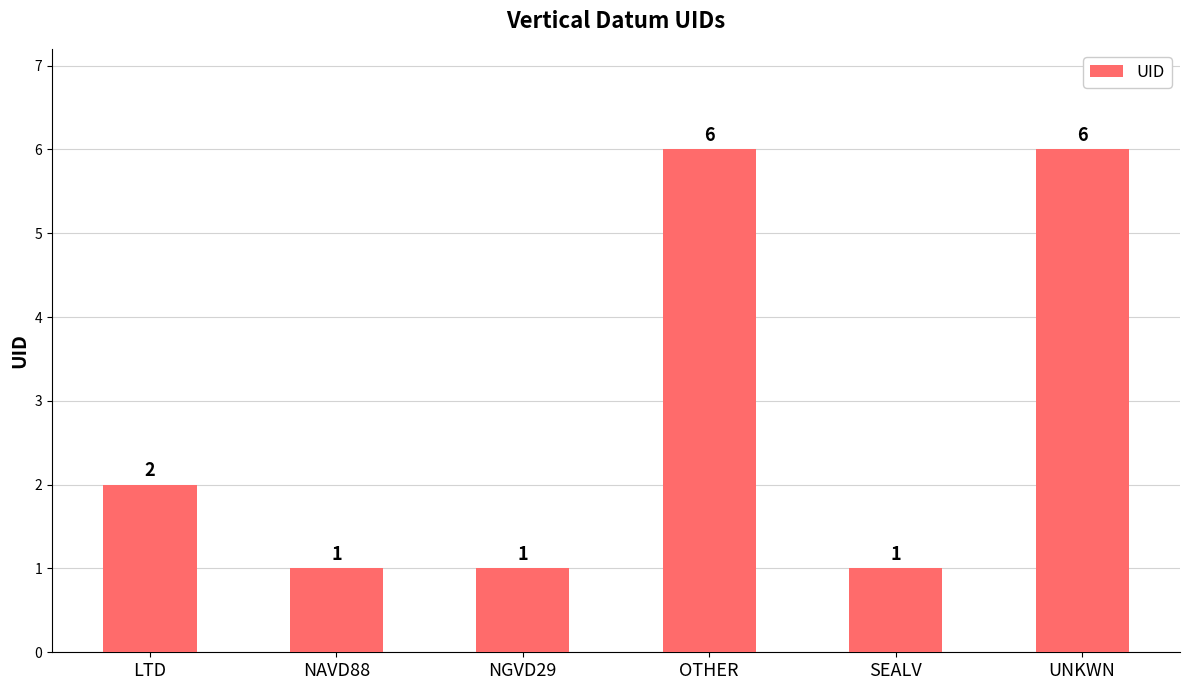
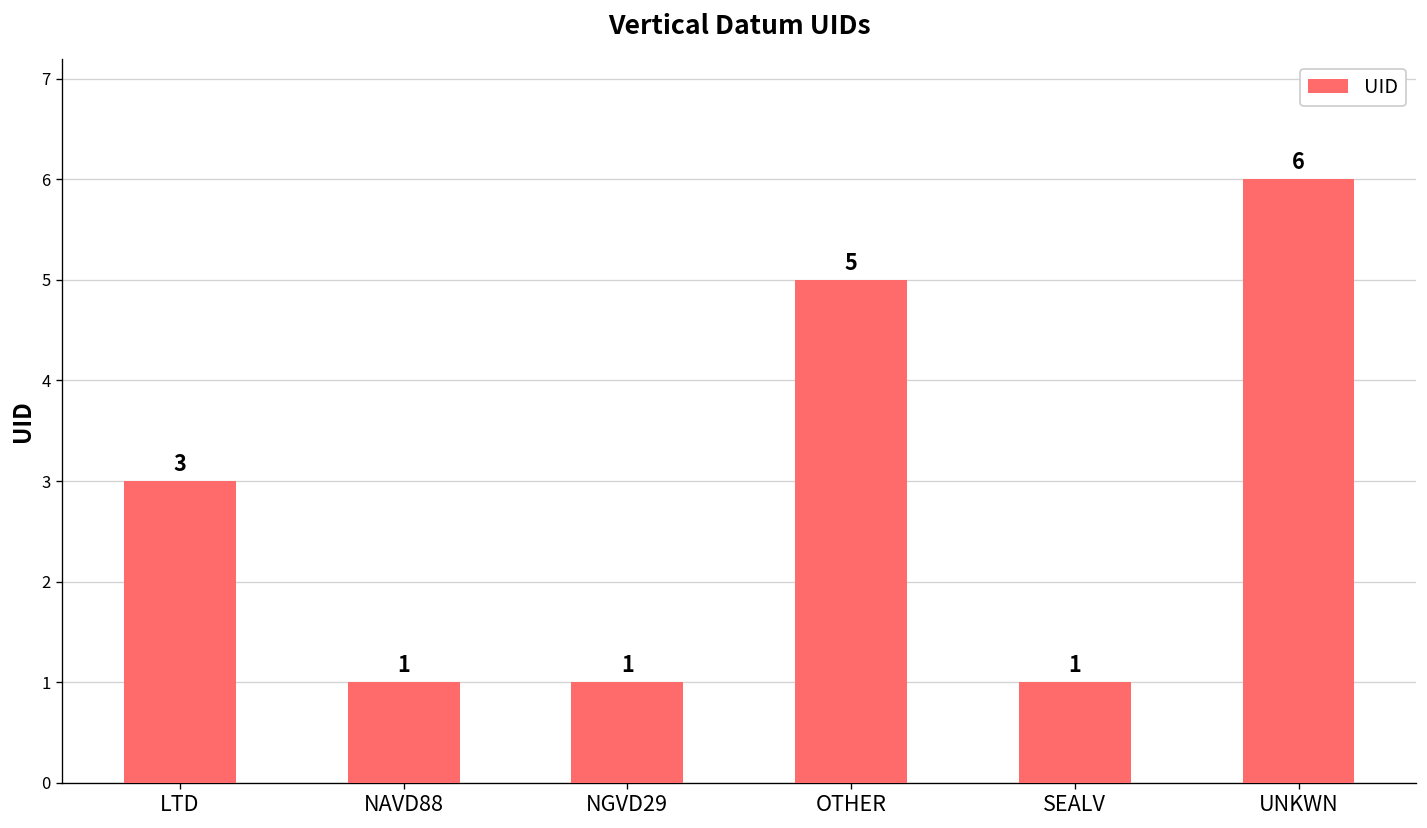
LTD: 2 -> 3
OTHER: 6 -> 5
